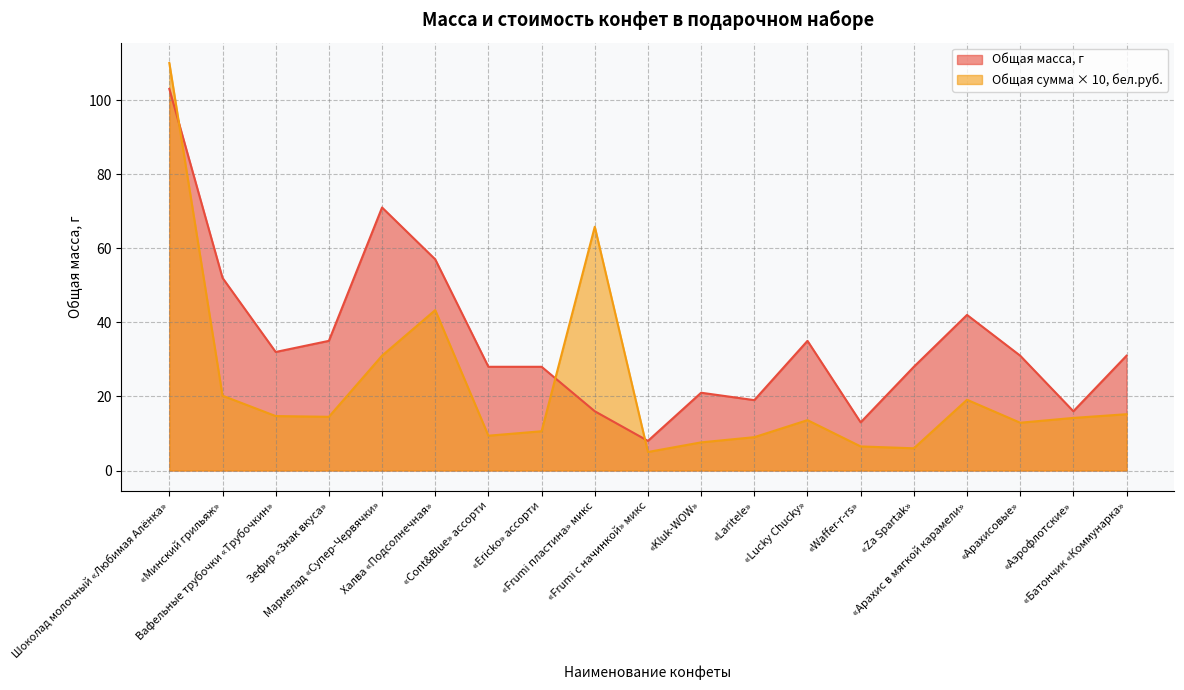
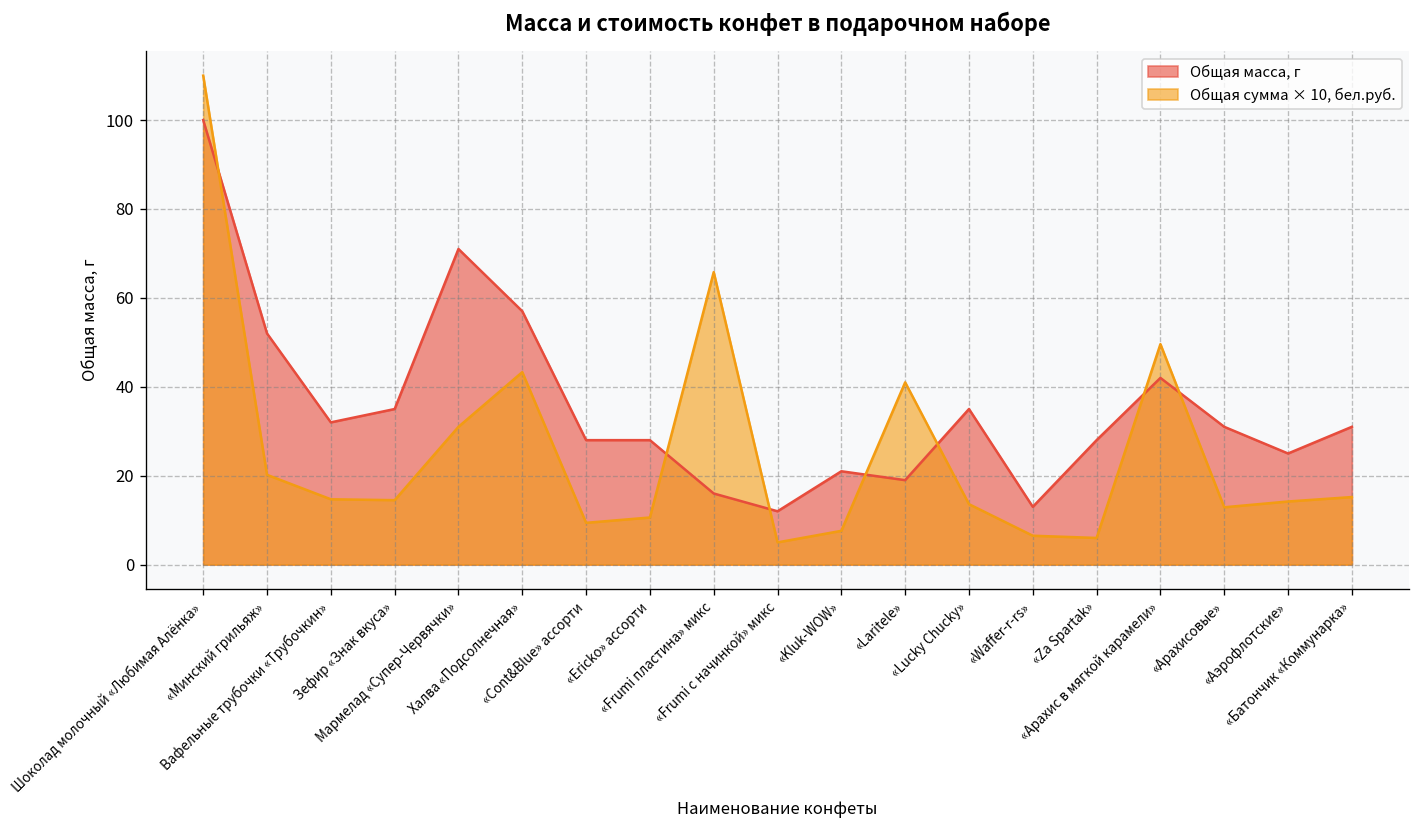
Общая масса, г, Шоколад молочный «Любимая Алёнка»: 103 -> 100
Общая масса, г, «Frumi с начинкой» микс: 8 -> 12
Общая сумма × 10, бел.руб., «Laritele»: 9 -> 41
Общая сумма × 10, бел.руб., «Арахис в мягкой карамели»: 19 -> 50
Общая масса, г, «Аэрофлотские»: 16 -> 25
